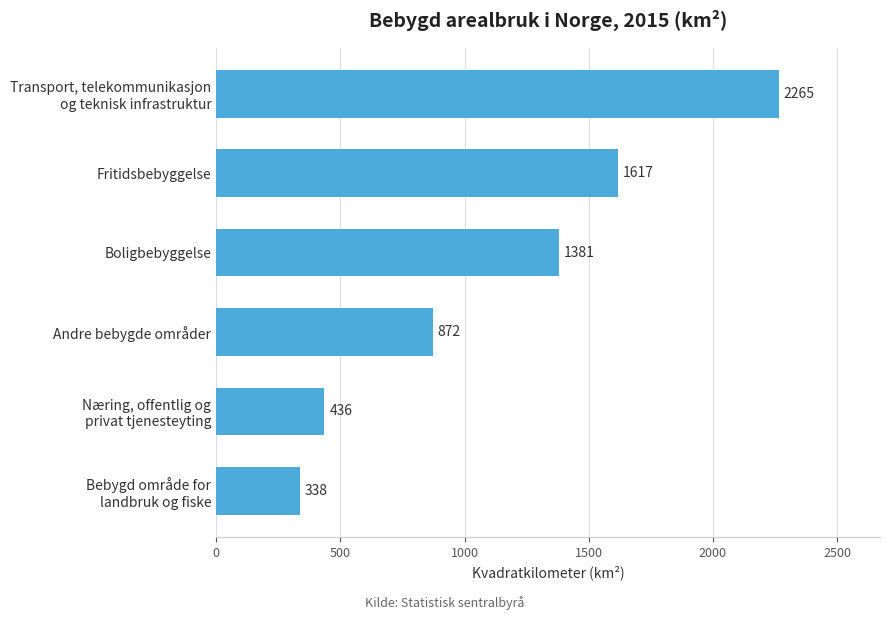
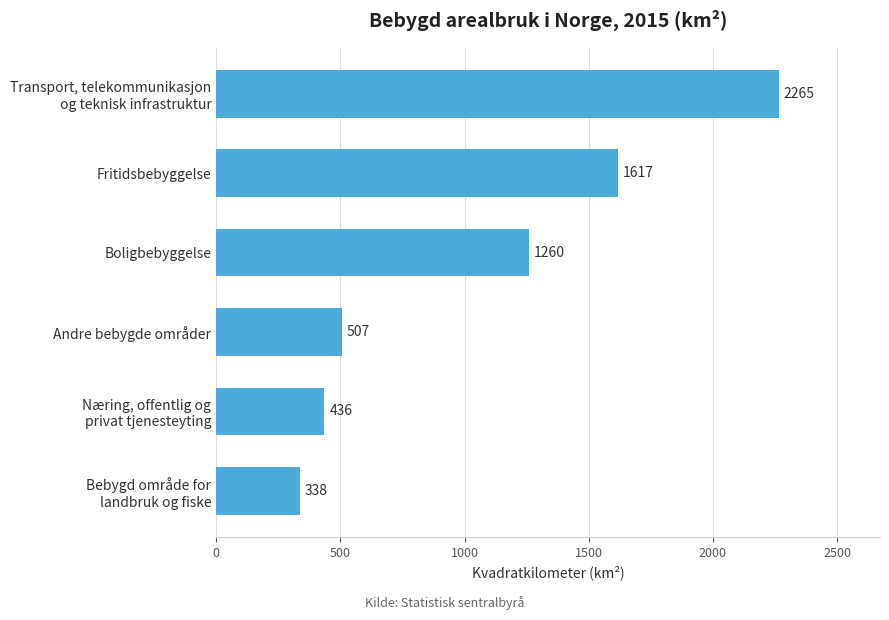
Boligbebyggelse: 1381 -> 1260
Andre bebygde områder: 872 -> 507
